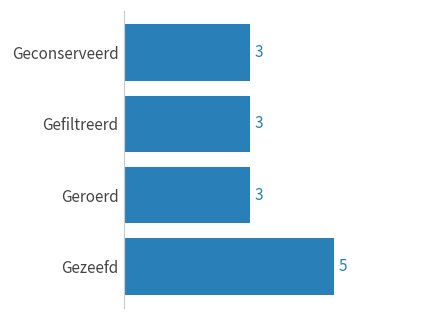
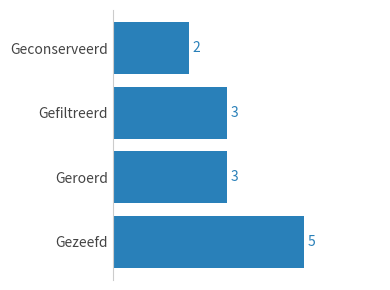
Geconserveerd: 3 -> 2
